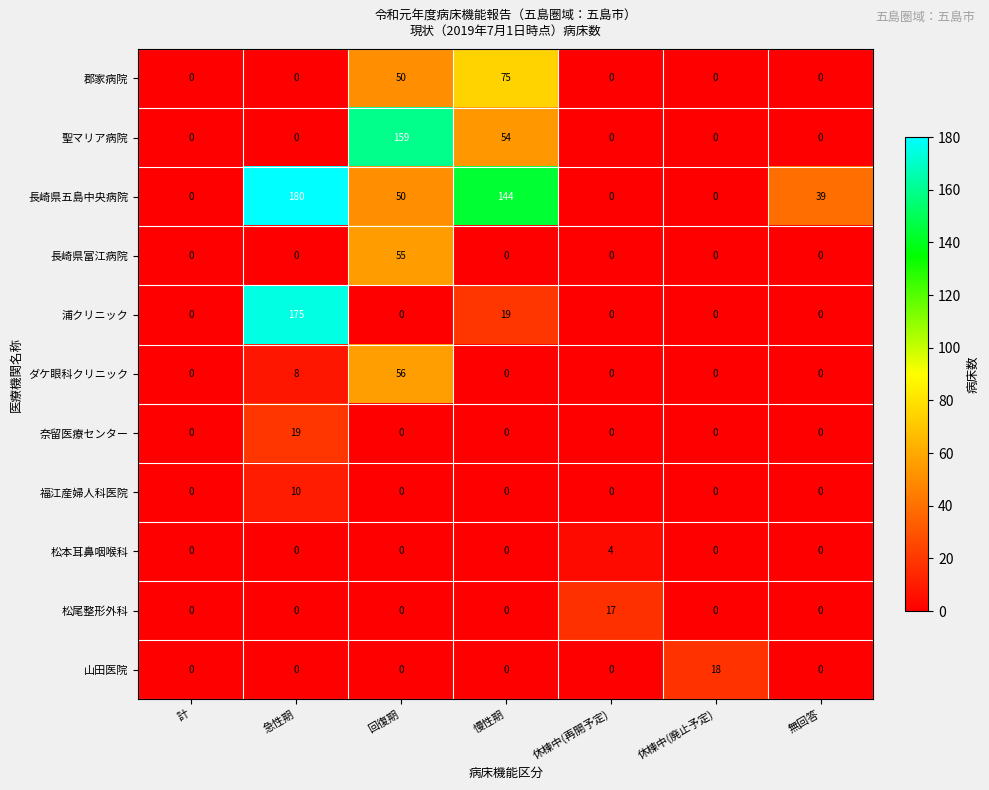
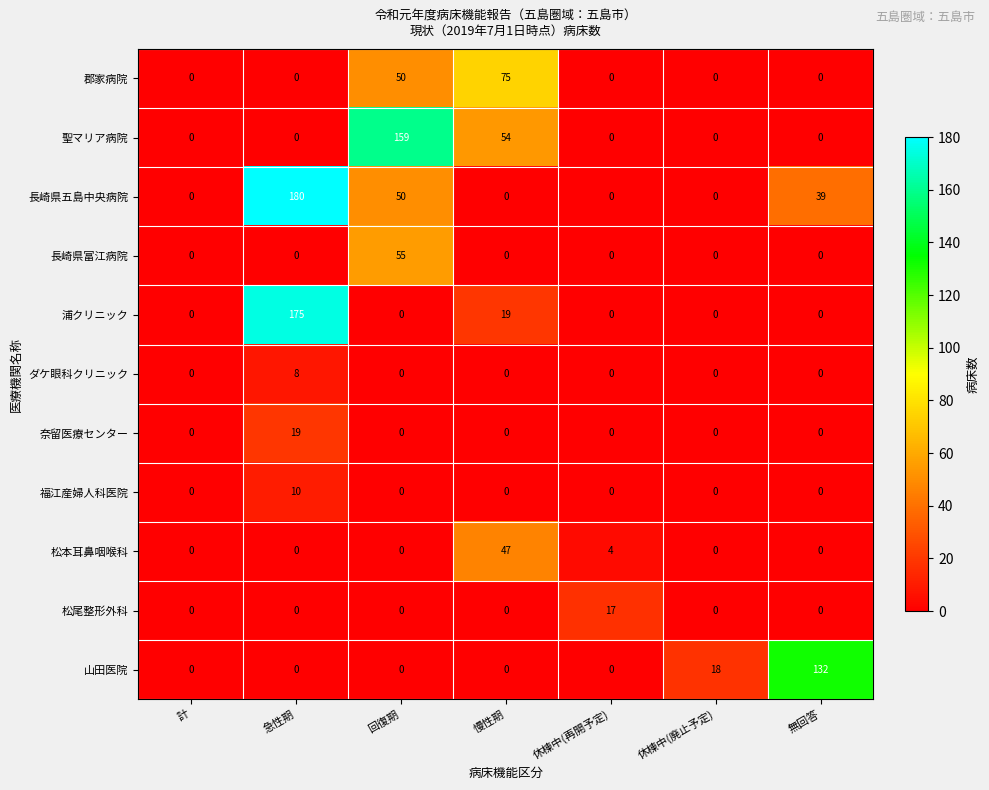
長崎県五島中央病院, 慢性期: 144 -> 0
ダケ眼科クリニック, 回復期: 56 -> 0
松本耳鼻咽喉科, 慢性期: 0 -> 47
山田医院, 無回答: 0 -> 132
